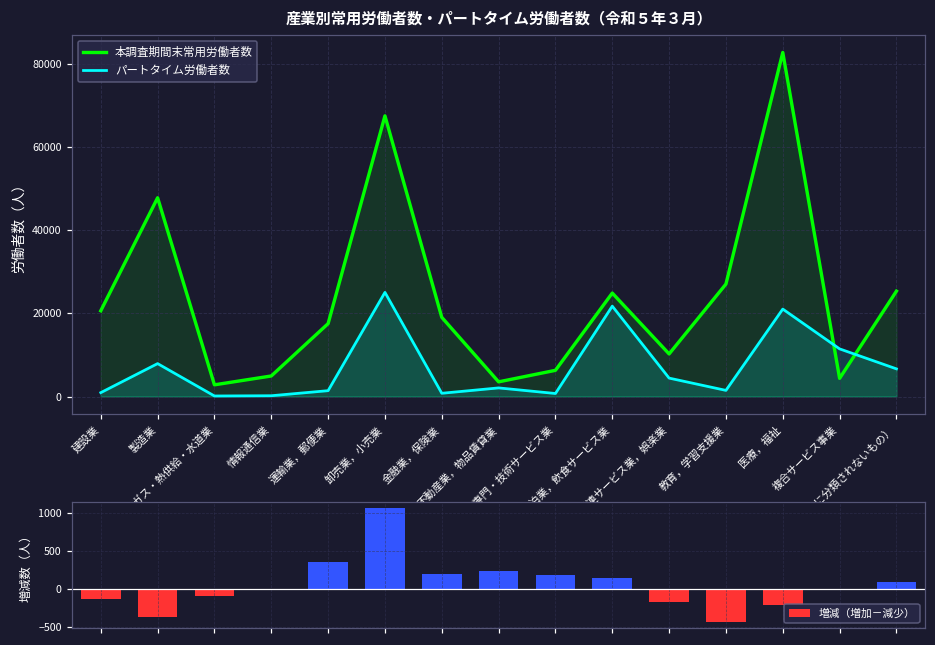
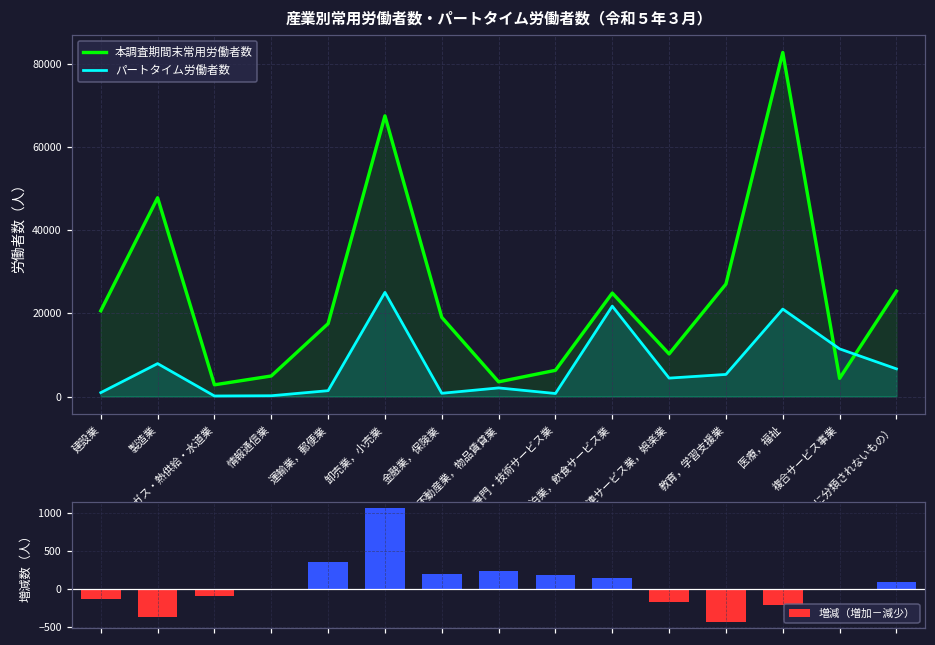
産業別常用労働者数・パートタイム労働者数（令和５年３月）, パートタイム労働者数, 教育，学習支援業: 1000 -> 5000
